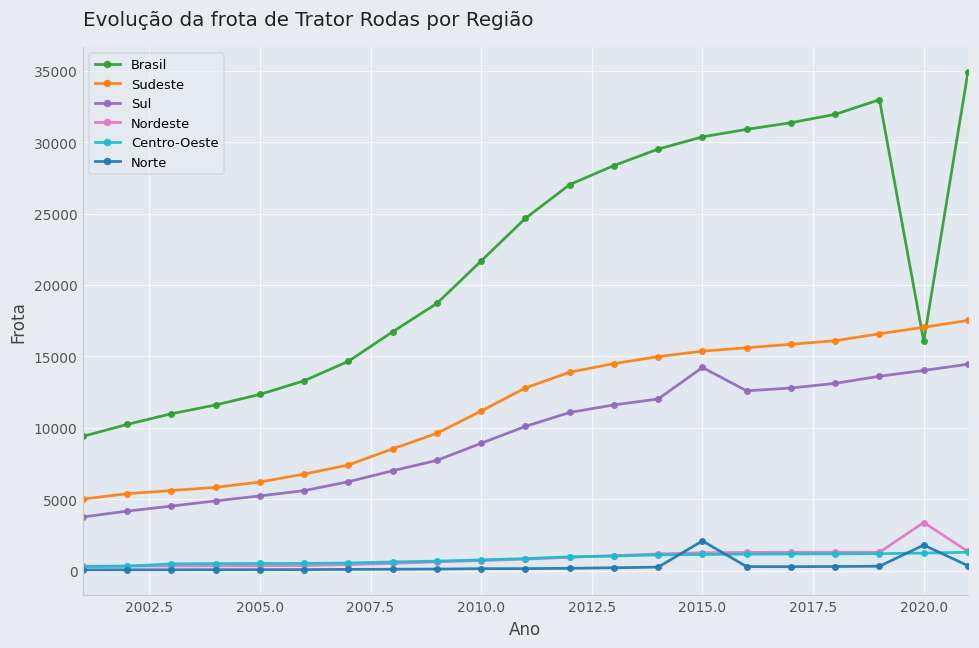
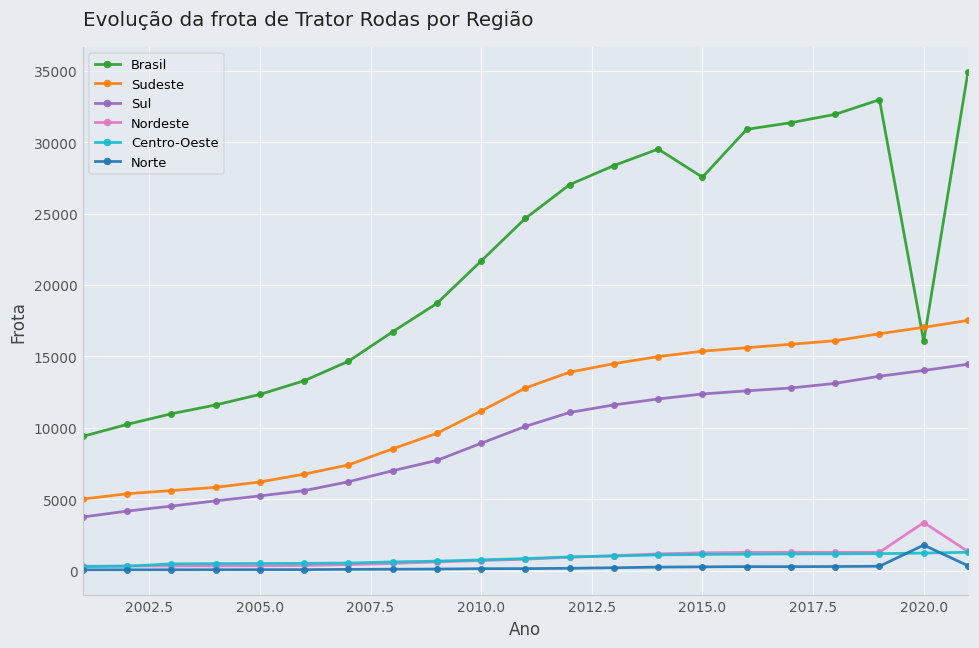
Brasil, 2015.0: 30400 -> 27500
Sul, 2015.0: 14200 -> 12400
Norte, 2015.0: 2100 -> 300
